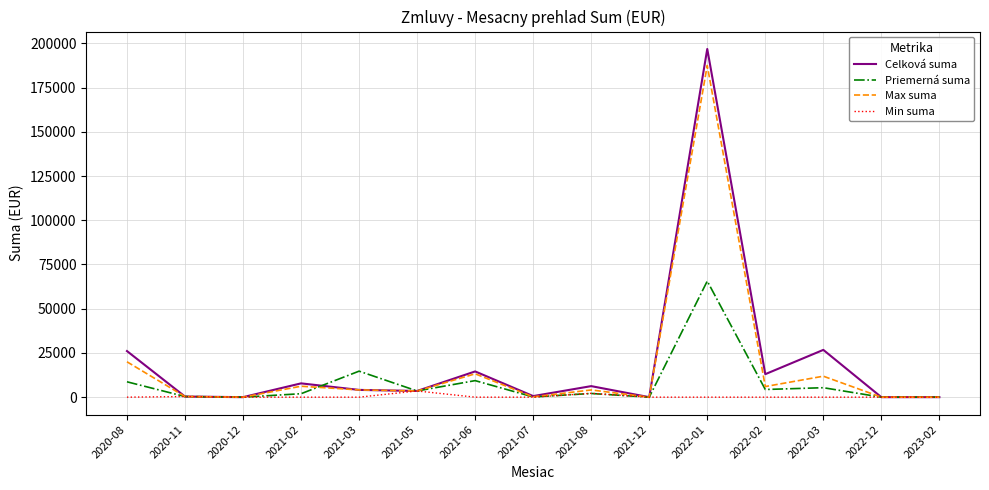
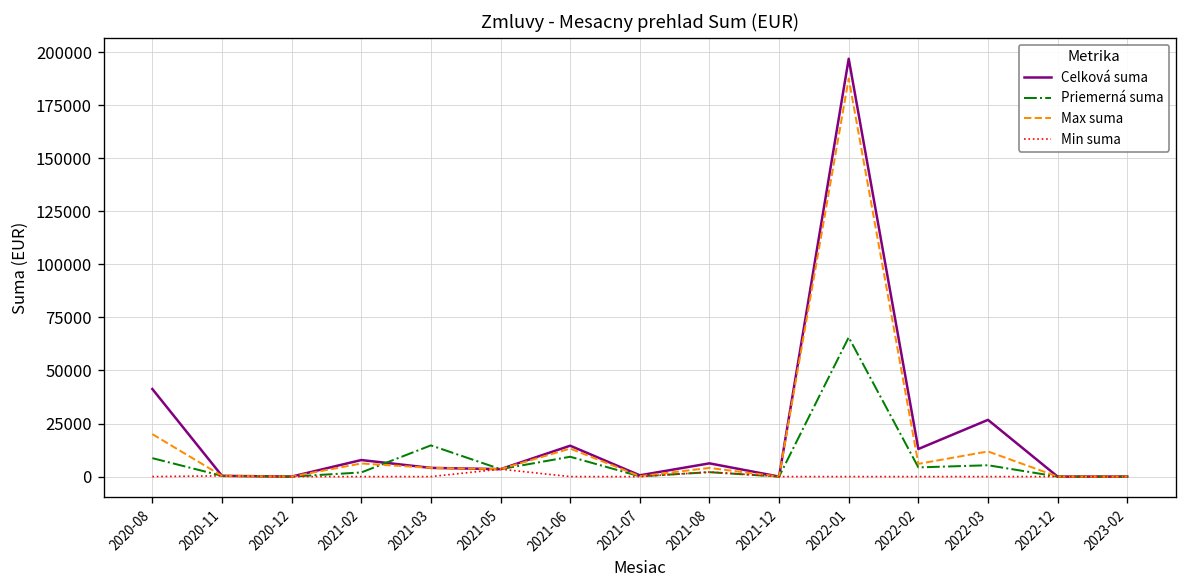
Celková suma, 2020-08: 26000 -> 41000
